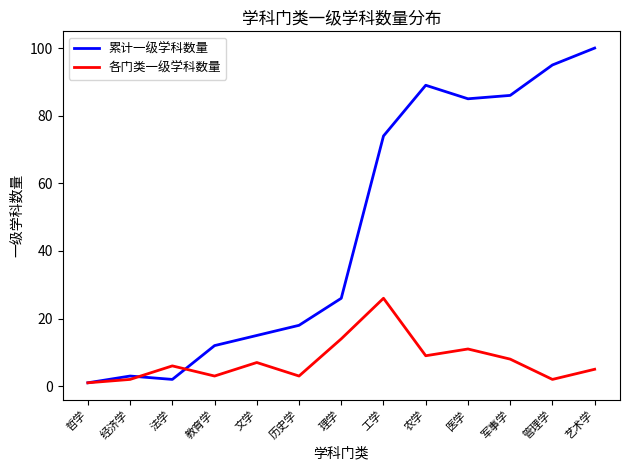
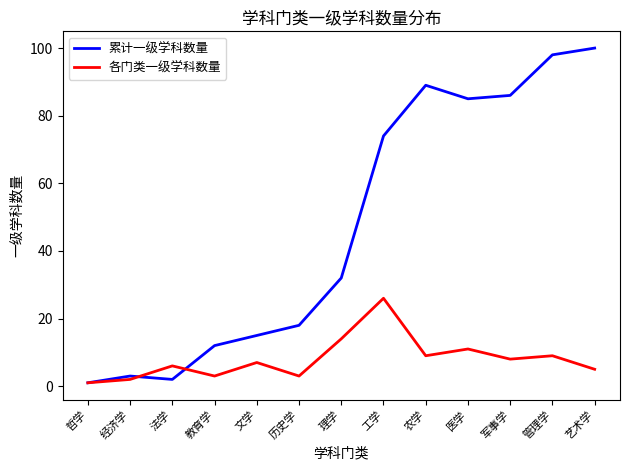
累计一级学科数量, 理学: 26 -> 32
累计一级学科数量, 管理学: 95 -> 98
各门类一级学科数量, 管理学: 2 -> 9
